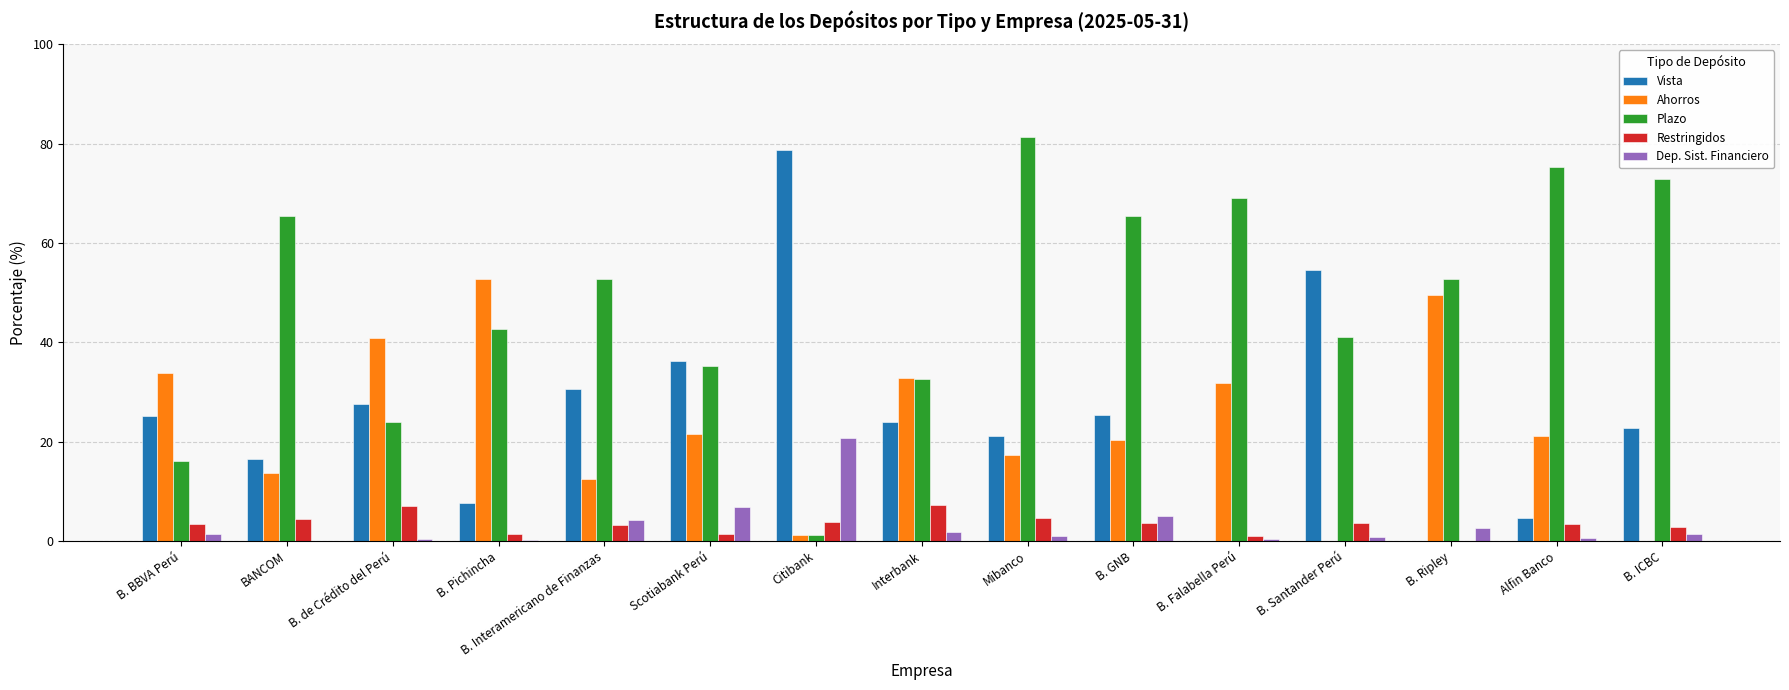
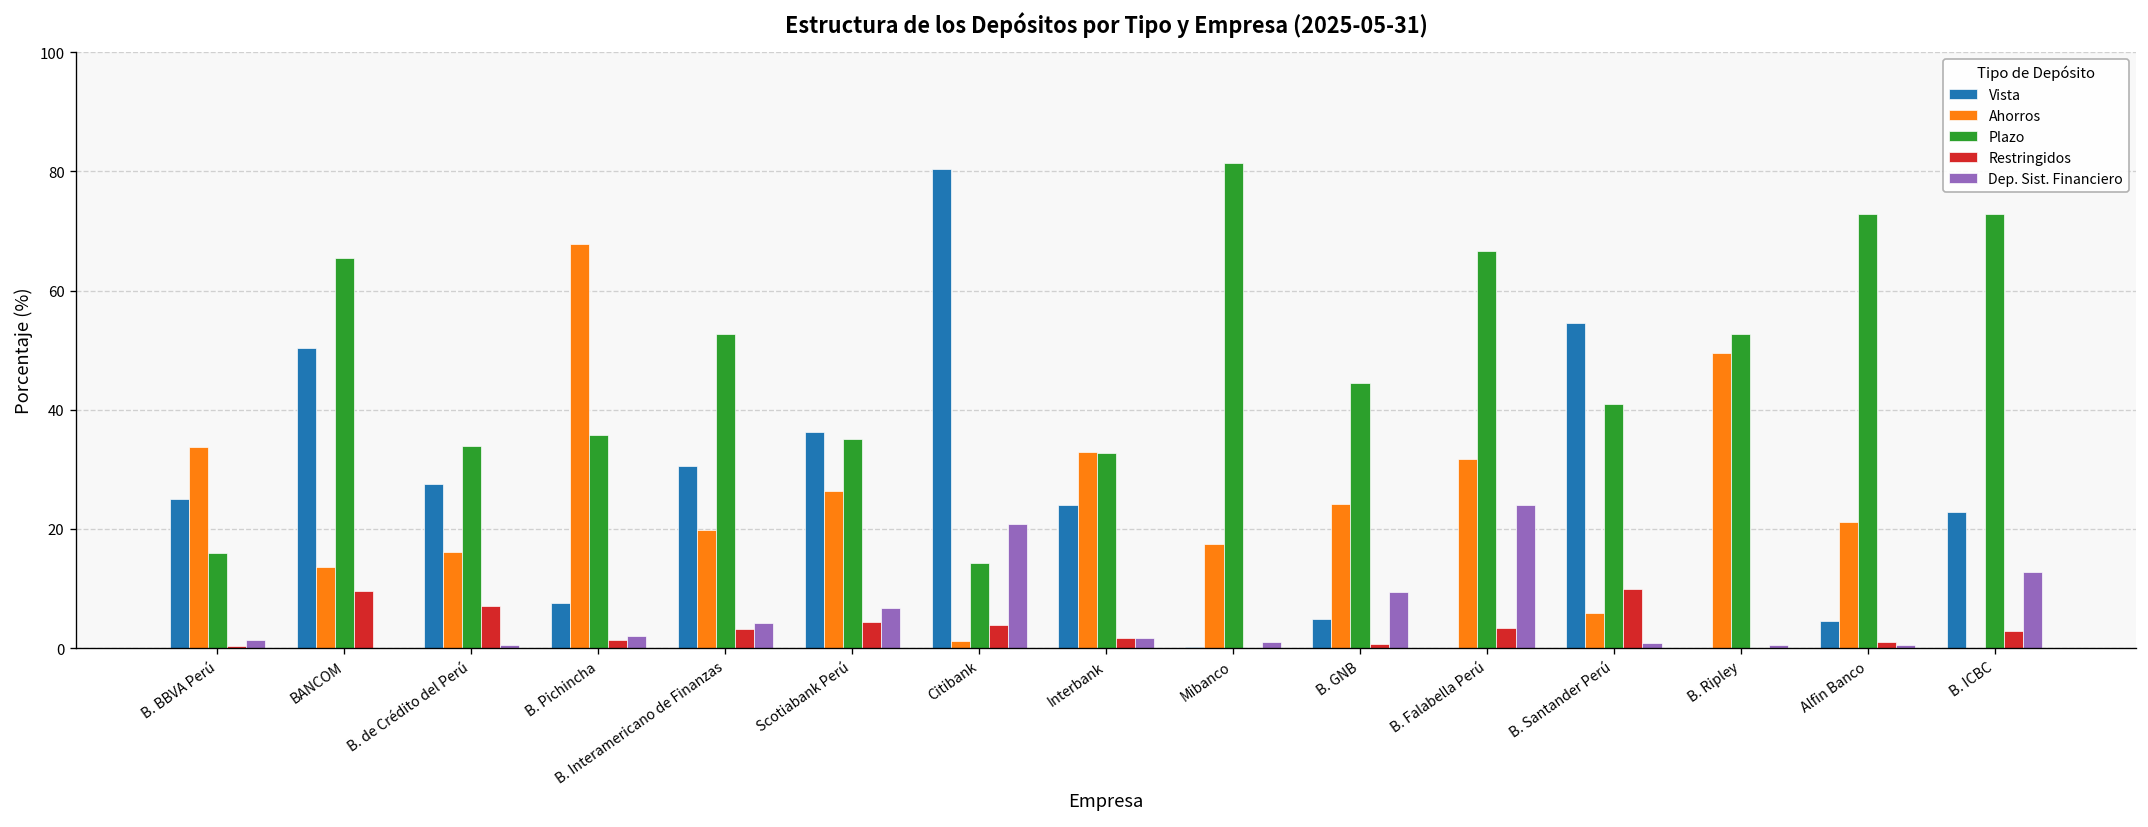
Restringidos, B. BBVA Perú: 3 -> 0
Vista, BANCOM: 17 -> 50
Restringidos, BANCOM: 4 -> 9
Ahorros, B. de Crédito del Perú: 41 -> 16
Plazo, B. de Crédito del Perú: 24 -> 34
Ahorros, B. Pichincha: 53 -> 68
Plazo, B. Pichincha: 43 -> 36
Dep. Sist. Financiero, B. Pichincha: 0 -> 2
Ahorros, B. Interamericano de Finanzas: 13 -> 20
Ahorros, Scotiabank Perú: 21 -> 26
Restringidos, Scotiabank Perú: 1 -> 4
Vista, Citibank: 79 -> 80
Plazo, Citibank: 1 -> 14
Restringidos, Interbank: 7 -> 2
Vista, Mibanco: 21 -> 0
Restringidos, Mibanco: 5 -> 0
Vista, B. GNB: 25 -> 5
Ahorros, B. GNB: 20 -> 24
Plazo, B. GNB: 65 -> 45
Restringidos, B. GNB: 4 -> 1
Dep. Sist. Financiero, B. GNB: 5 -> 9
Plazo, B. Falabella Perú: 69 -> 67
Restringidos, B. Falabella Perú: 1 -> 3
Dep. Sist. Financiero, B. Falabella Perú: 0 -> 24
Ahorros, B. Santander Perú: 0 -> 6
Restringidos, B. Santander Perú: 4 -> 10
Dep. Sist. Financiero, B. Ripley: 3 -> 1
Plazo, Alfin Banco: 75 -> 73
Restringidos, Alfin Banco: 3 -> 1
Dep. Sist. Financiero, B. ICBC: 1 -> 13
